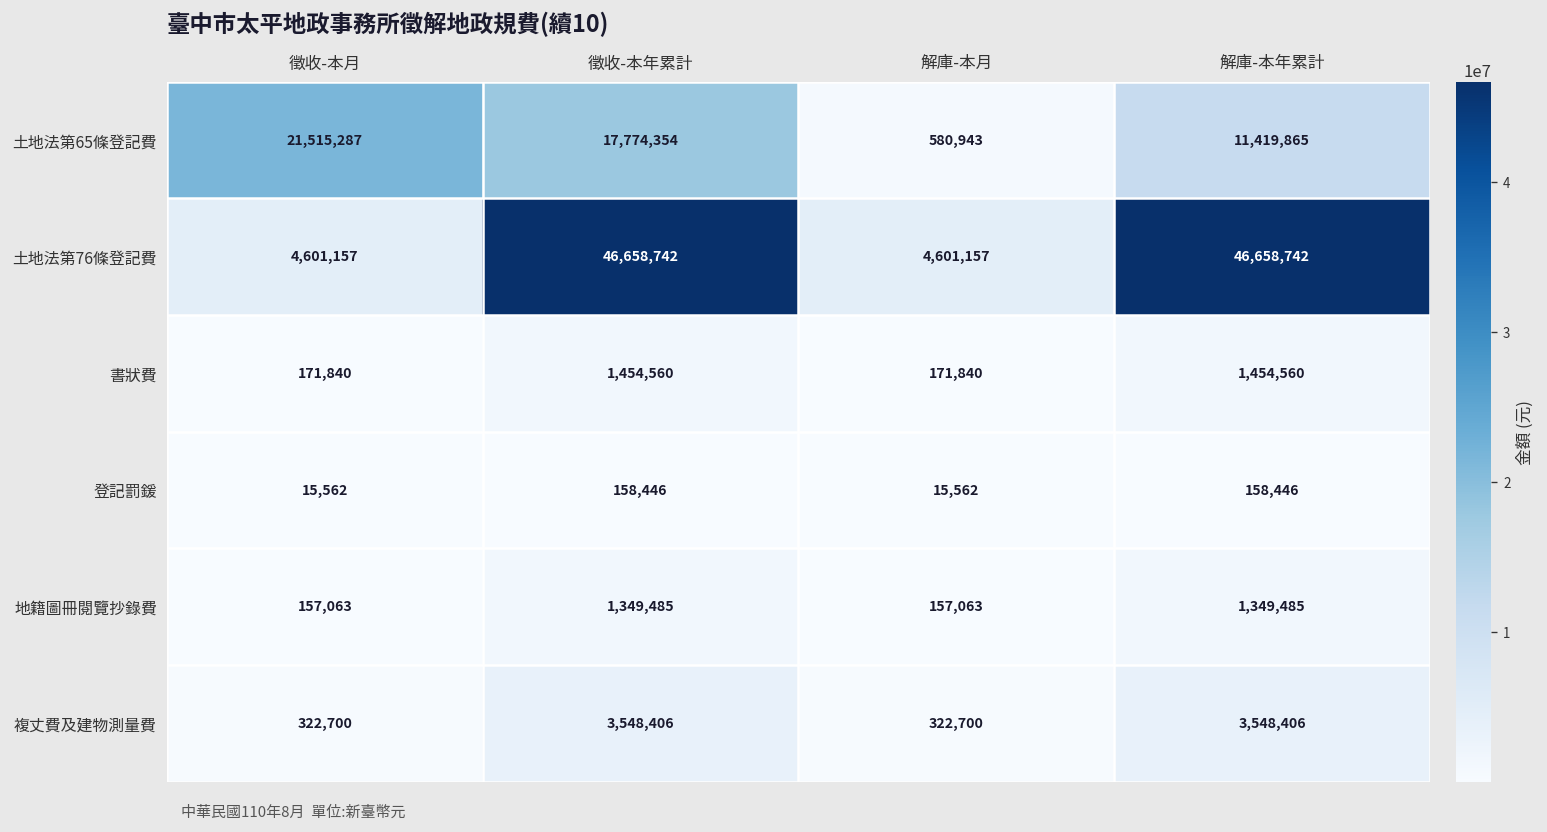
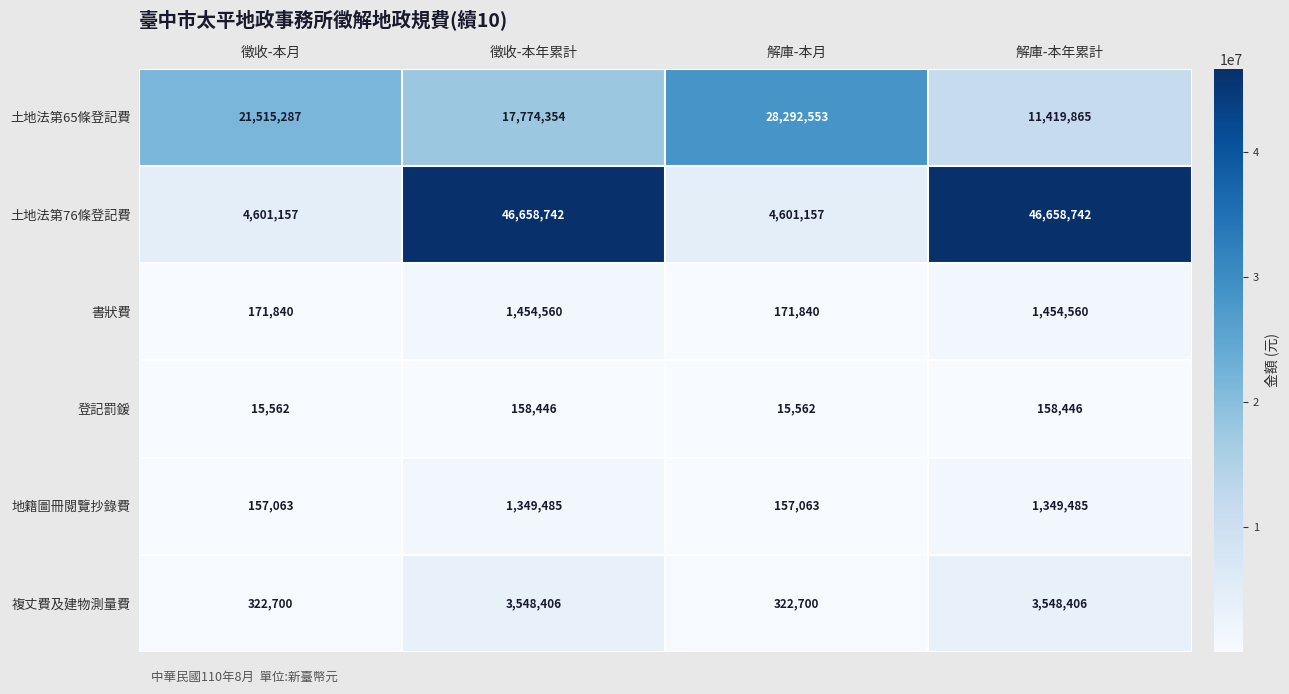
土地法第65條登記費, 解庫-本月: 580,943 -> 28,292,553
